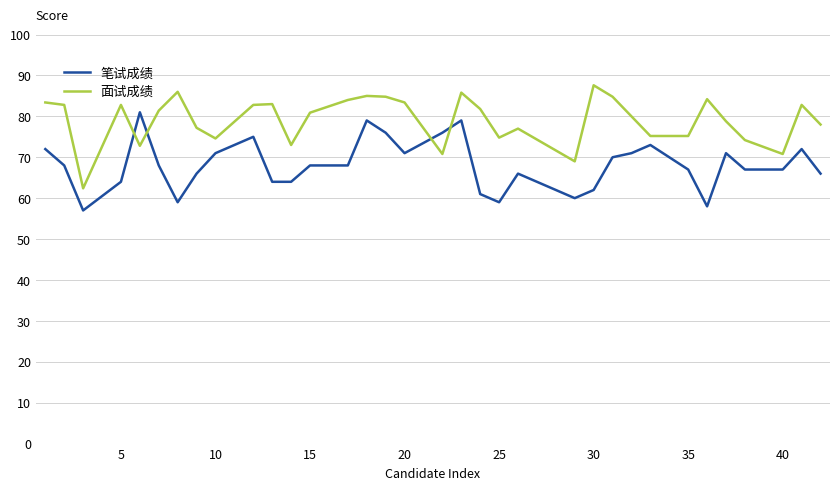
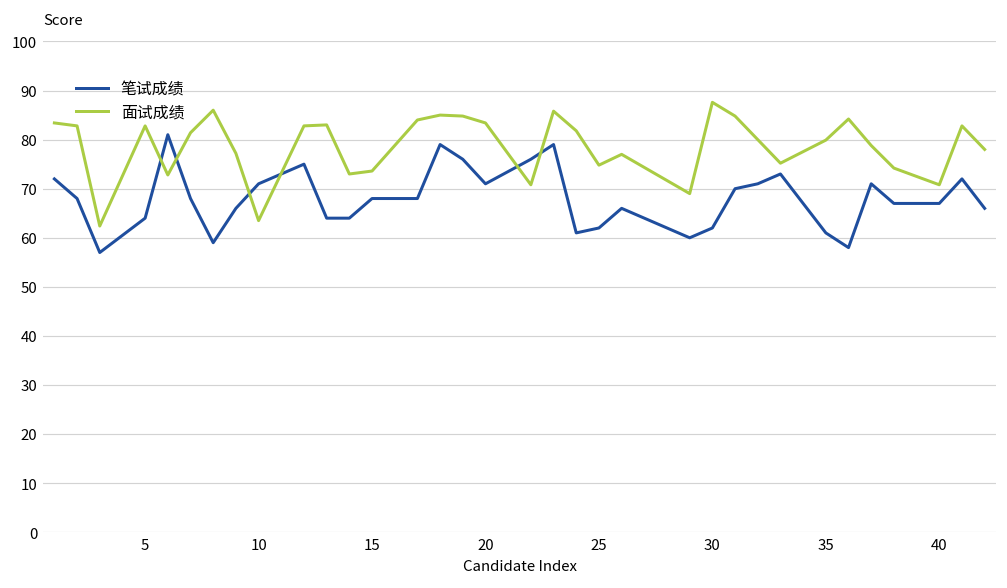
面试成绩, 10: 75 -> 64
面试成绩, 15: 81 -> 74
笔试成绩, 25: 59 -> 62
笔试成绩, 35: 67 -> 61
面试成绩, 35: 75 -> 80
